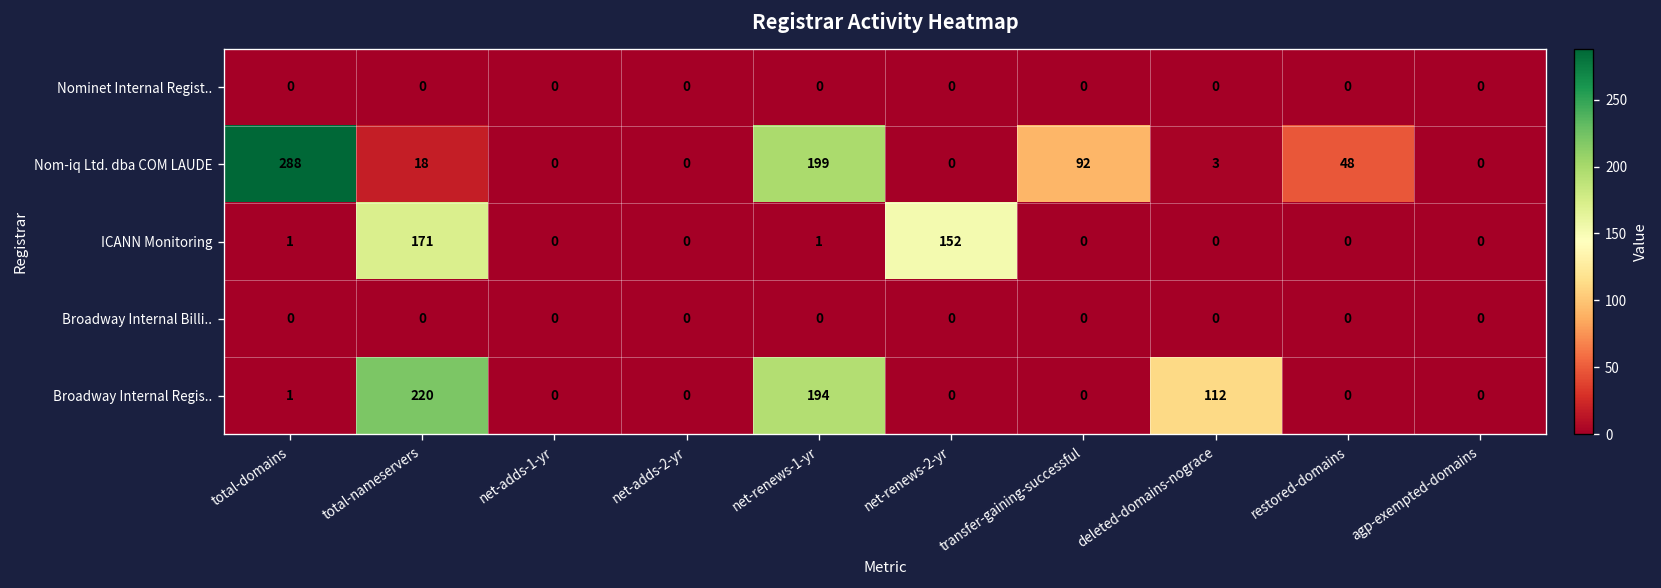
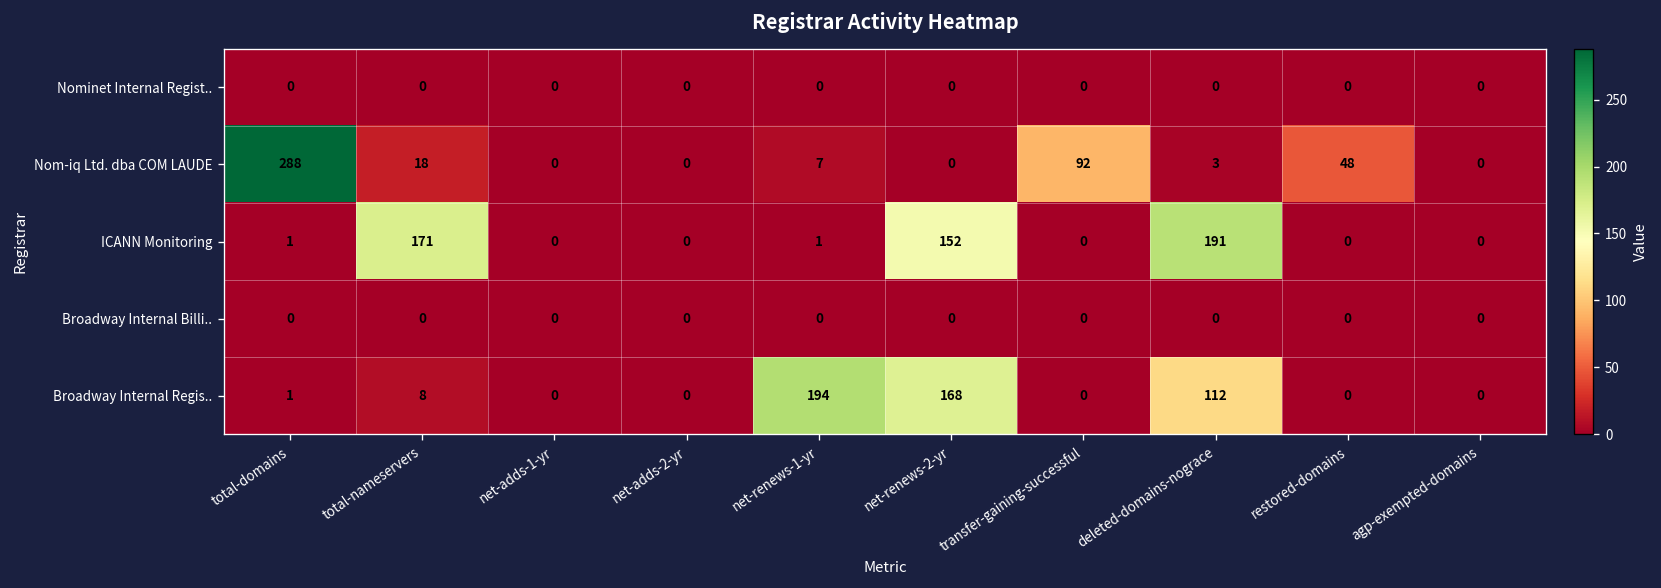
Nom-iq Ltd. dba COM LAUDE, net-renews-1-yr: 199 -> 7
ICANN Monitoring, deleted-domains-nograce: 0 -> 191
Broadway Internal Regis.., total-nameservers: 220 -> 8
Broadway Internal Regis.., net-renews-2-yr: 0 -> 168
